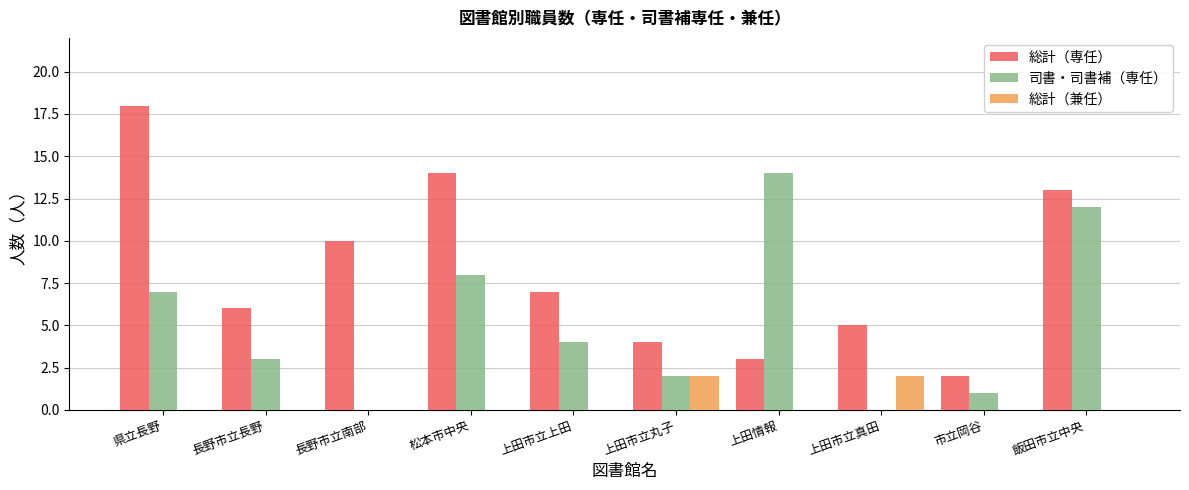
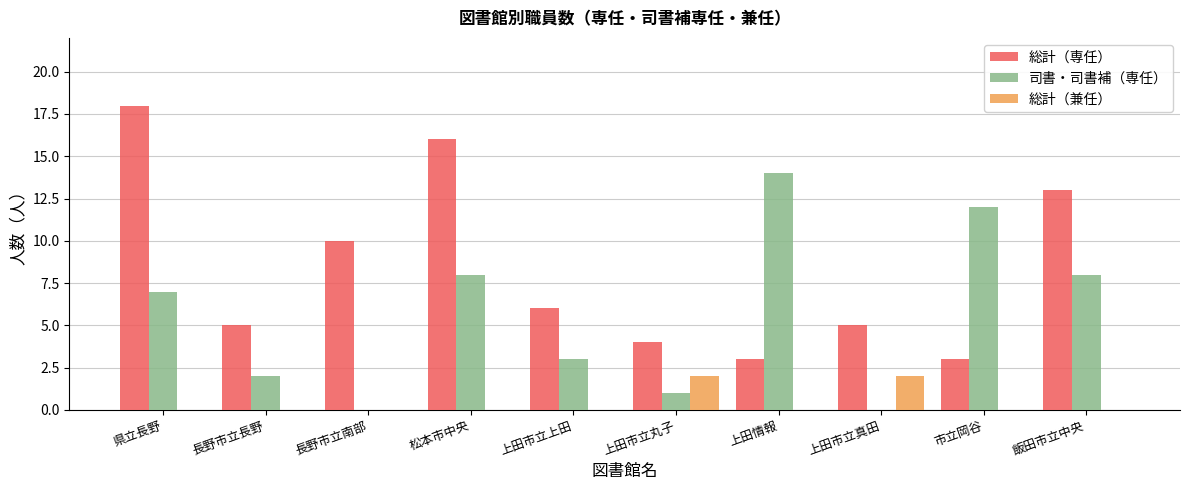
総計（専任）, 長野市立長野: 6 -> 5
司書・司書補（専任）, 長野市立長野: 3 -> 2
総計（専任）, 松本市中央: 14 -> 16
総計（専任）, 上田市立上田: 7 -> 6
司書・司書補（専任）, 上田市立上田: 4 -> 3
司書・司書補（専任）, 上田市立丸子: 2 -> 1
総計（専任）, 市立岡谷: 2 -> 3
司書・司書補（専任）, 市立岡谷: 1 -> 12
司書・司書補（専任）, 飯田市立中央: 12 -> 8
